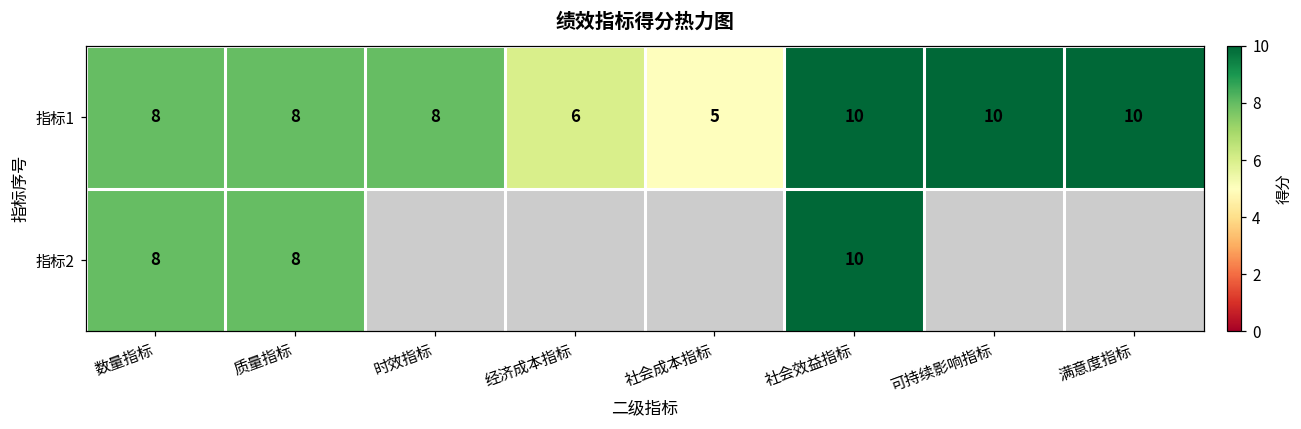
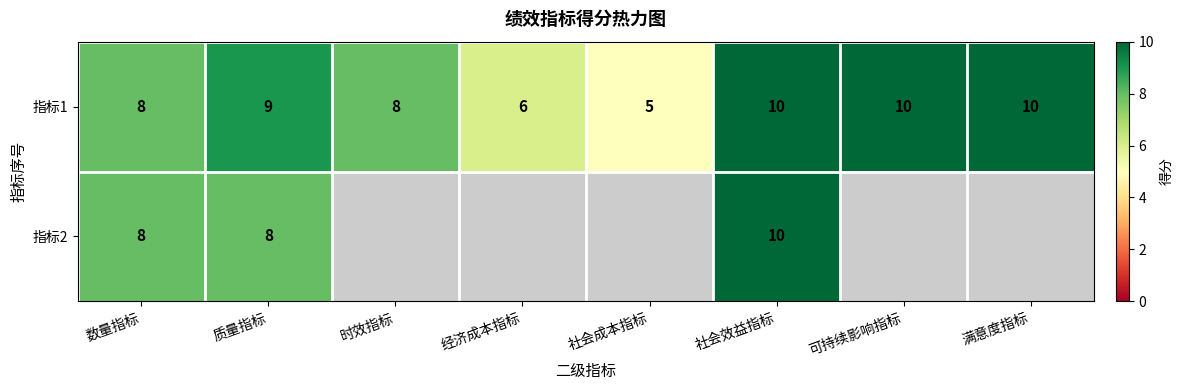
指标1, 质量指标: 8 -> 9
